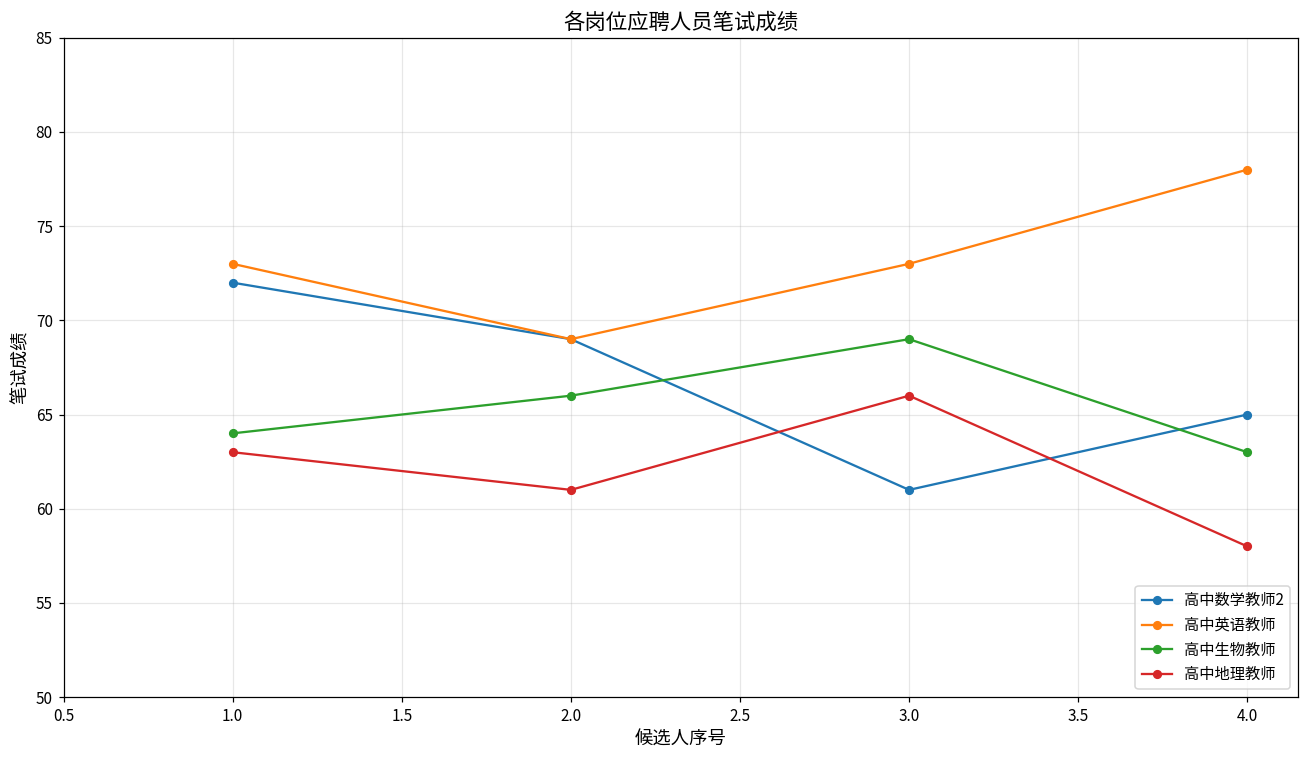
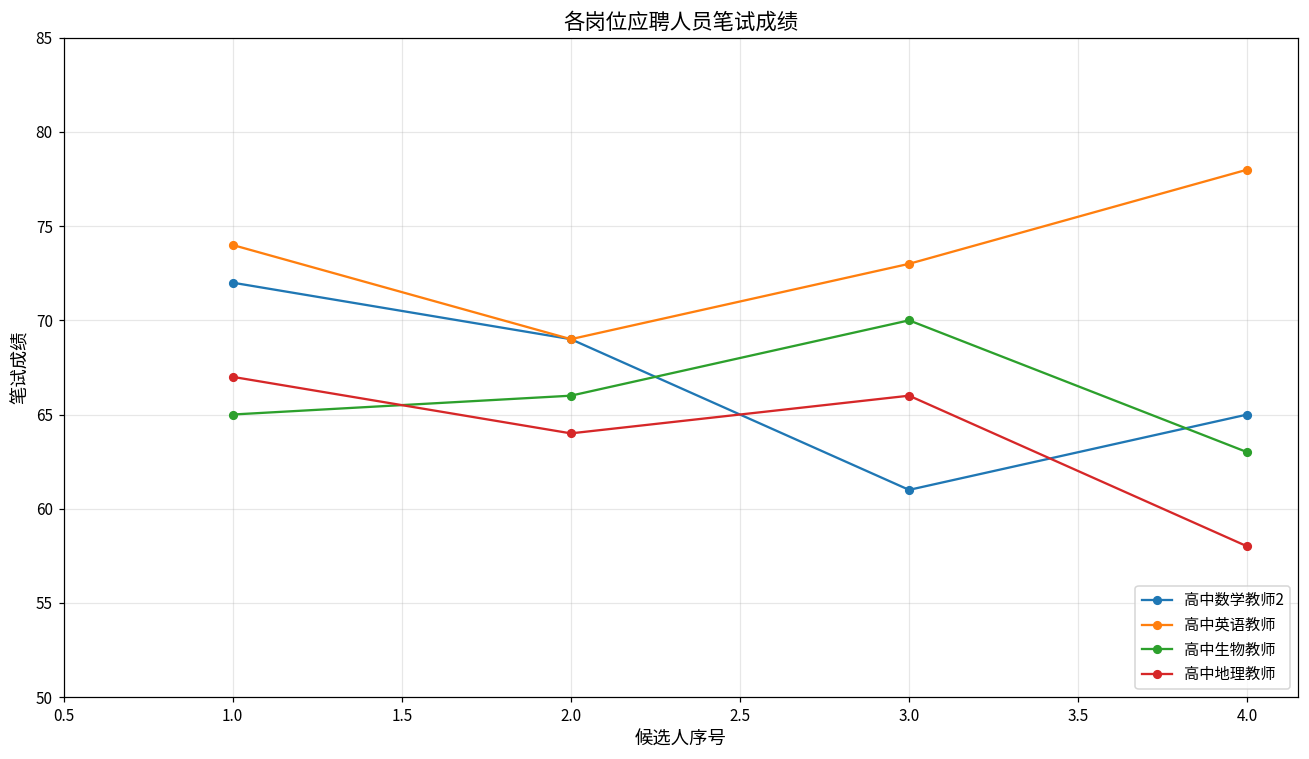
高中英语教师, 1.0: 73 -> 74
高中生物教师, 1.0: 64 -> 65
高中地理教师, 1.0: 63 -> 67
高中地理教师, 2.0: 61 -> 64
高中生物教师, 3.0: 69 -> 70
